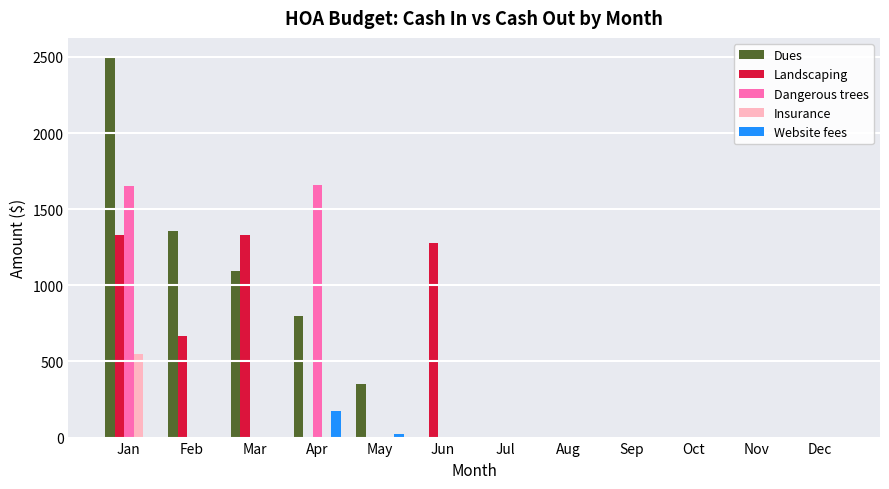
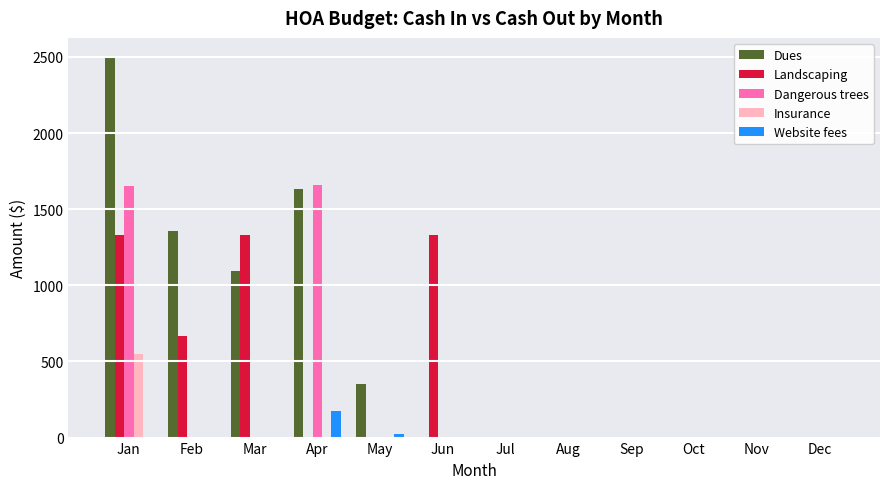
Dues, Apr: 800 -> 1640
Landscaping, Jun: 1280 -> 1330
